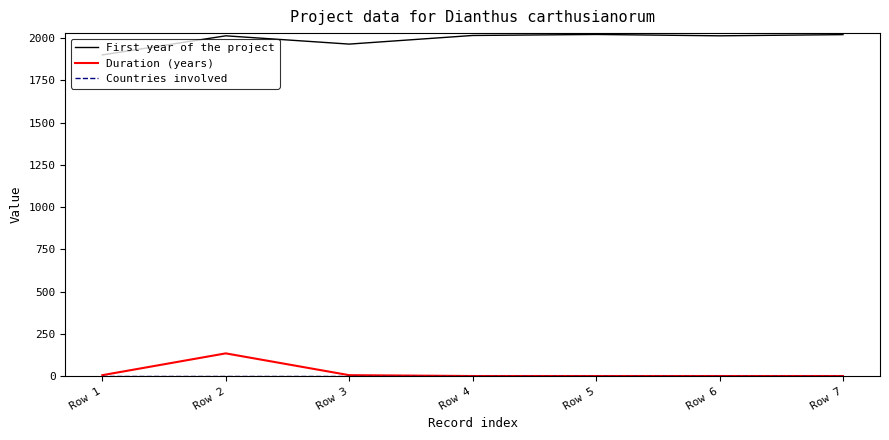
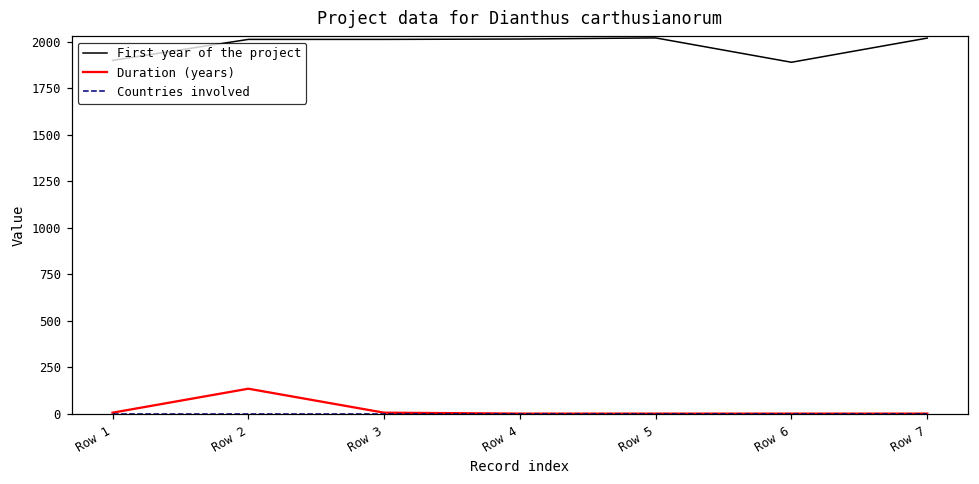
First year of the project, Row 3: 1970 -> 2010
First year of the project, Row 6: 2010 -> 1890
